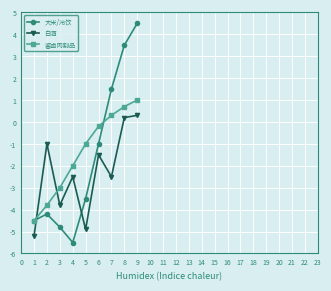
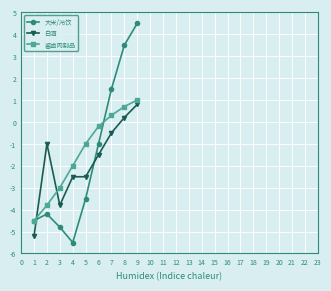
白酒, 5: -4.9 -> -2.5
白酒, 7: -2.5 -> -0.5
白酒, 9: 0.3 -> 0.8
